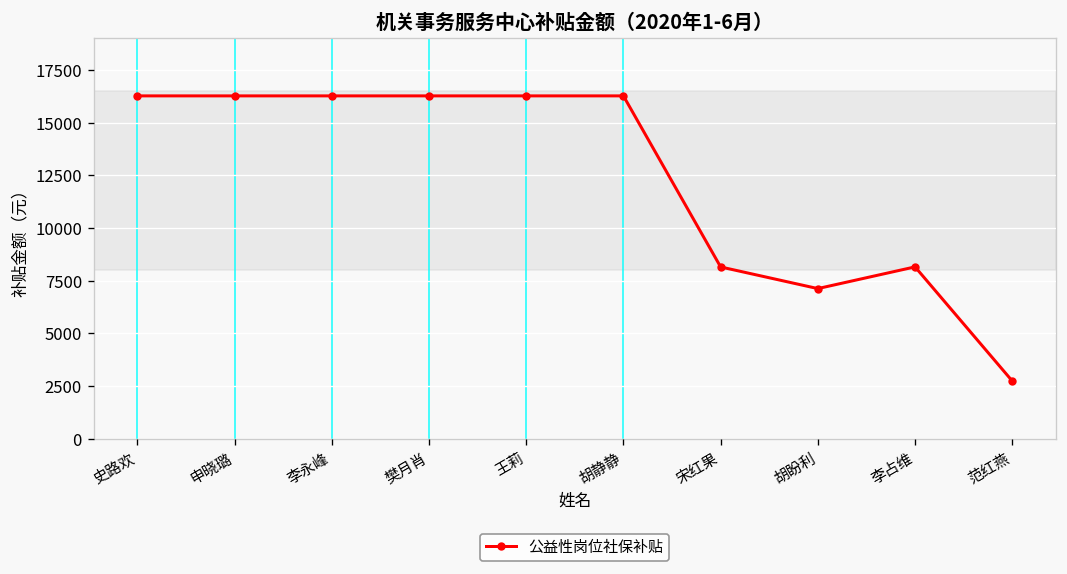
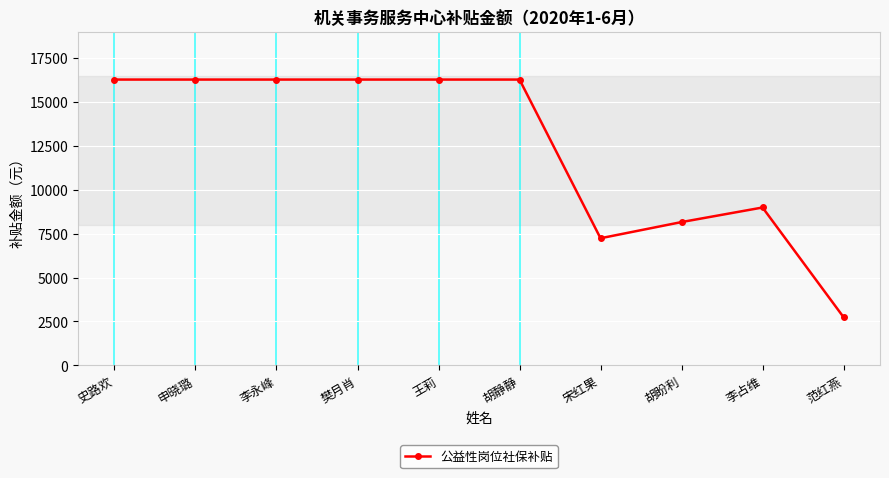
宋红果: 8200 -> 7200
胡盼利: 7100 -> 8200
李占维: 8200 -> 9000
